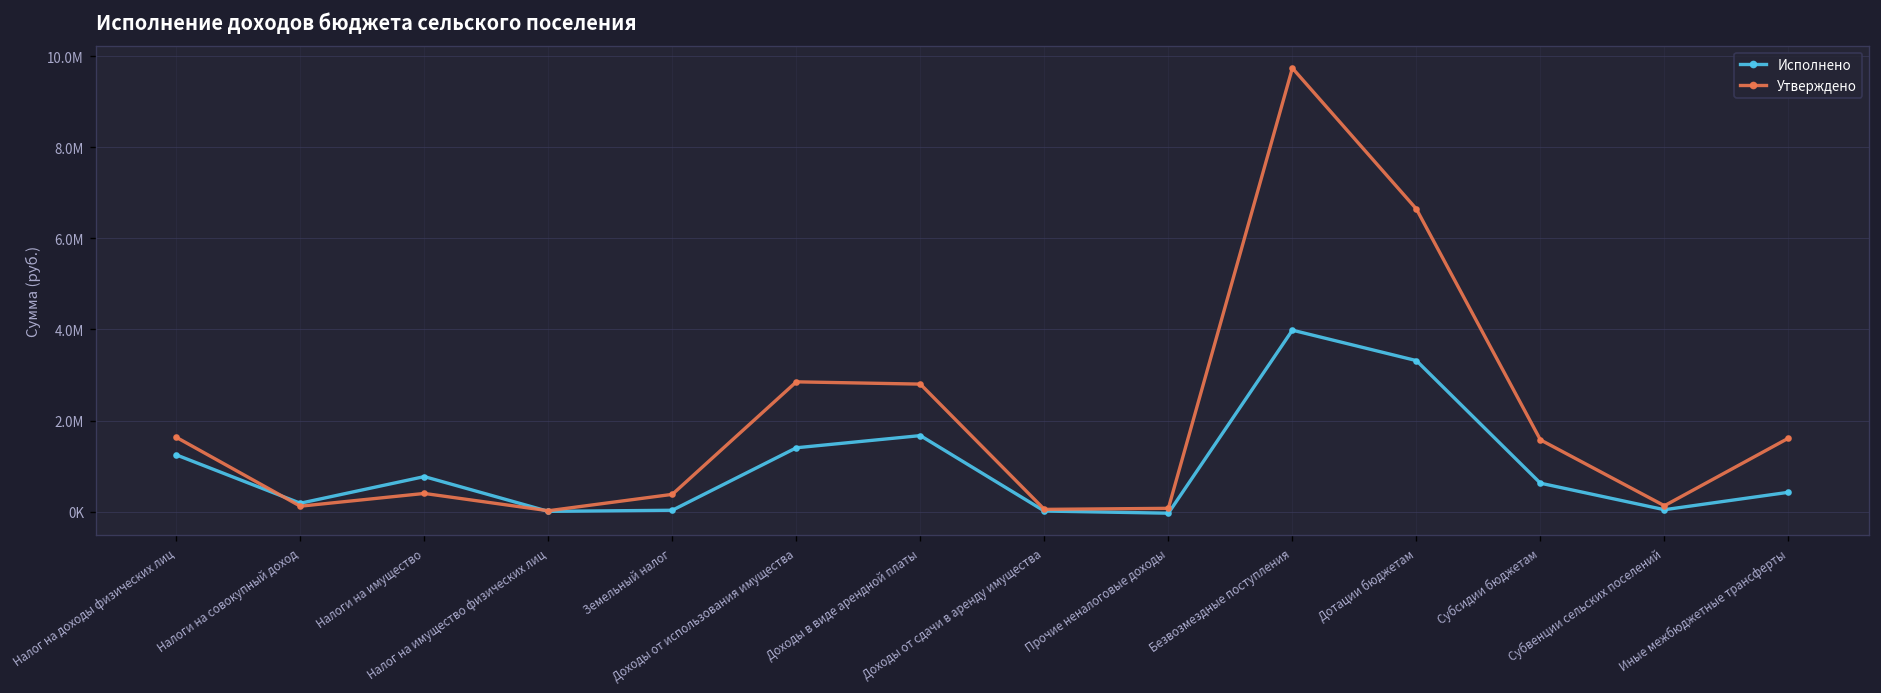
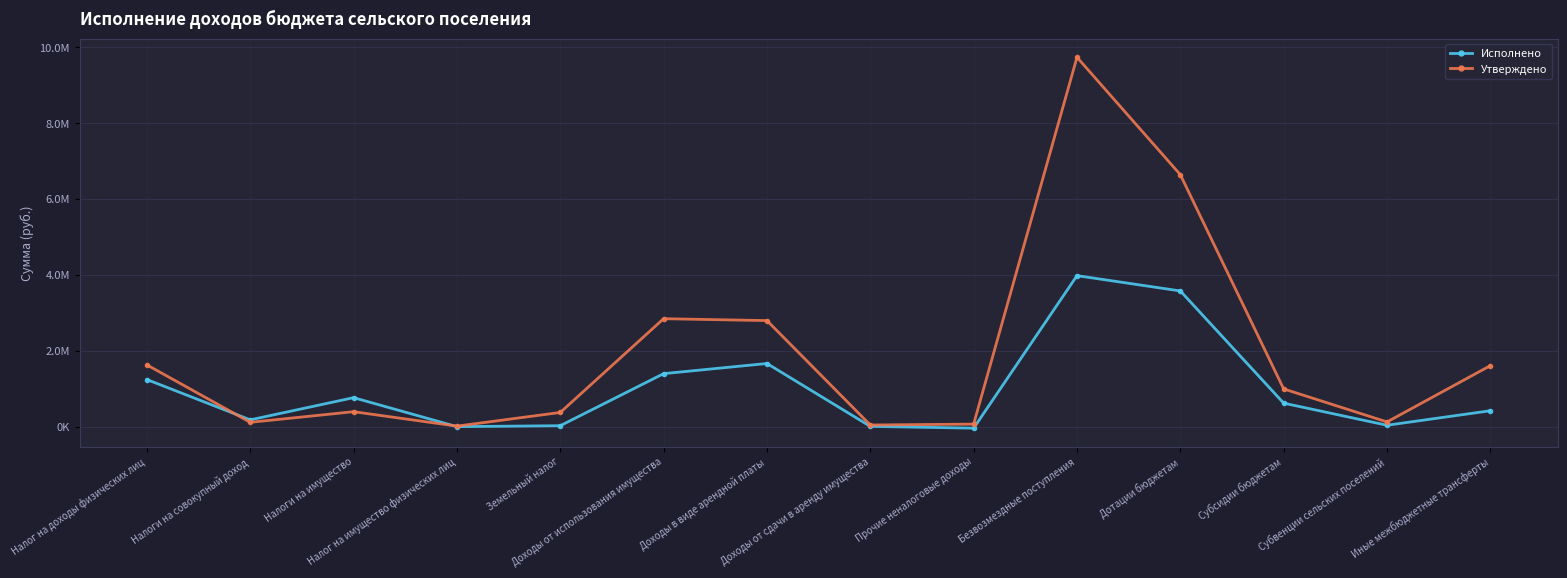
Исполнено, Дотации бюджетам: 3300000 -> 3600000
Утверждено, Субсидии бюджетам: 1600000 -> 1000000
